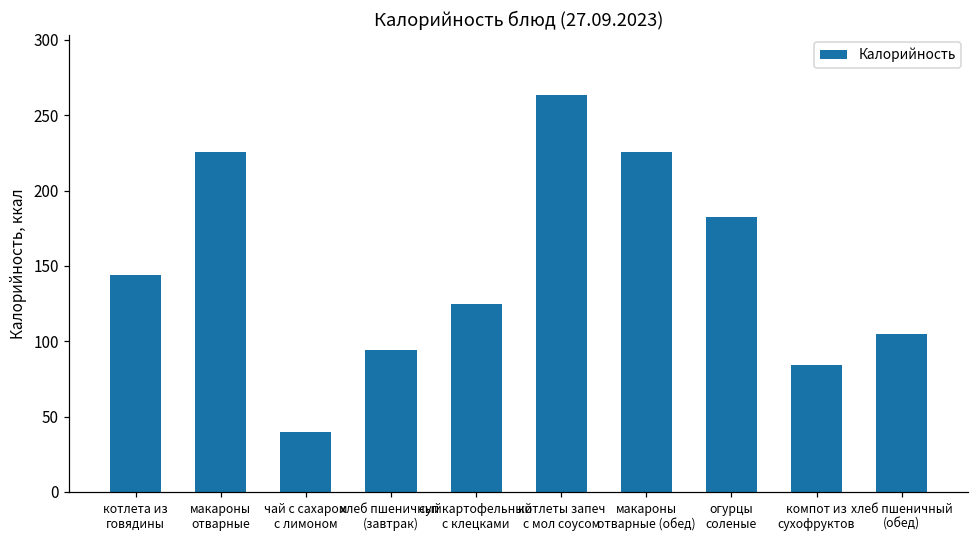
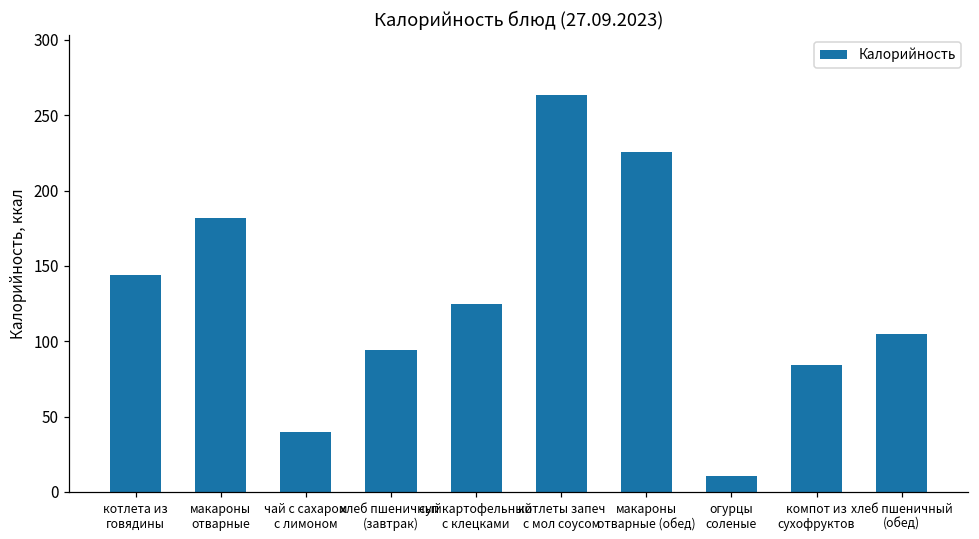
макароны отварные: 226 -> 182
огурцы соленые: 183 -> 11
